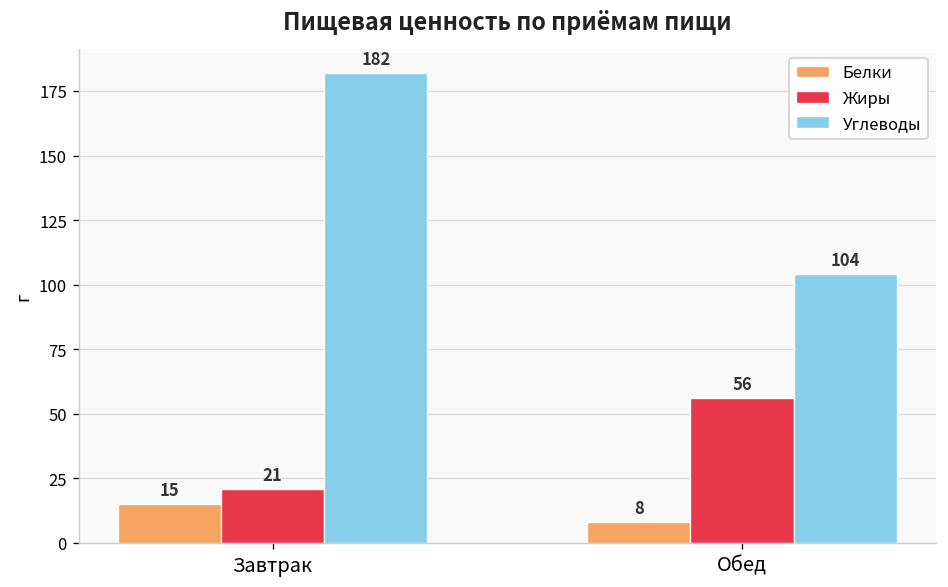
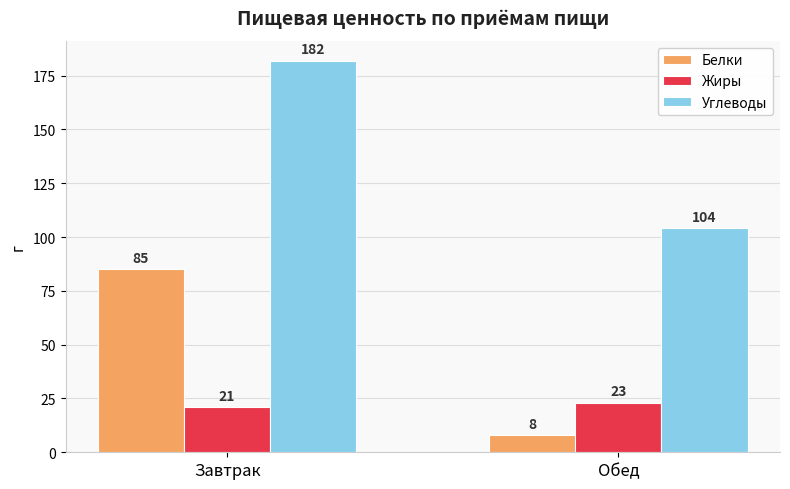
Белки, Завтрак: 15 -> 85
Жиры, Обед: 56 -> 23
